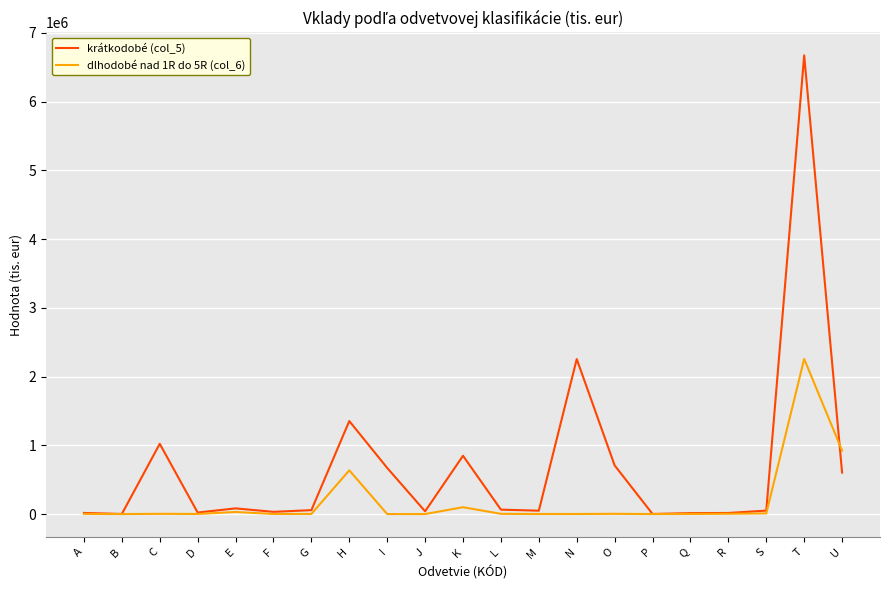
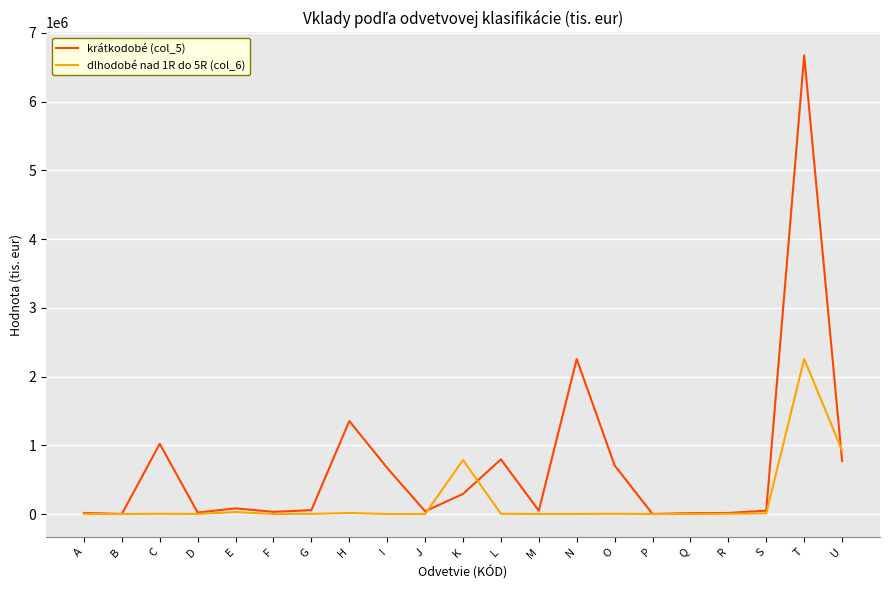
dlhodobé nad 1R do 5R (col_6), H: 600000 -> 0
krátkodobé (col_5), K: 800000 -> 300000
dlhodobé nad 1R do 5R (col_6), K: 100000 -> 800000
krátkodobé (col_5), L: 100000 -> 800000
krátkodobé (col_5), U: 600000 -> 800000
